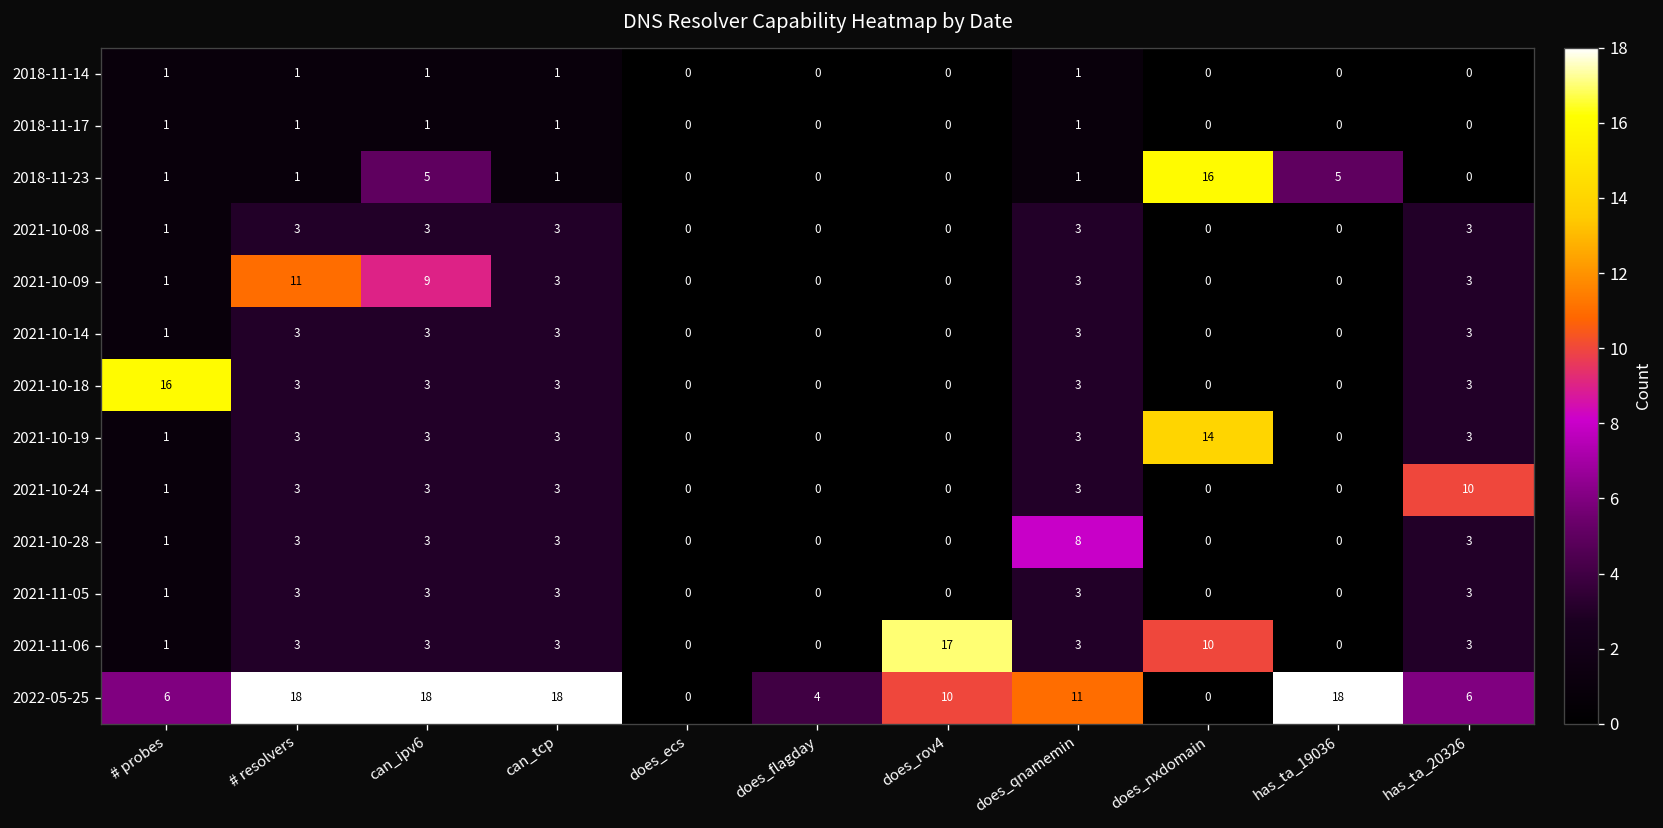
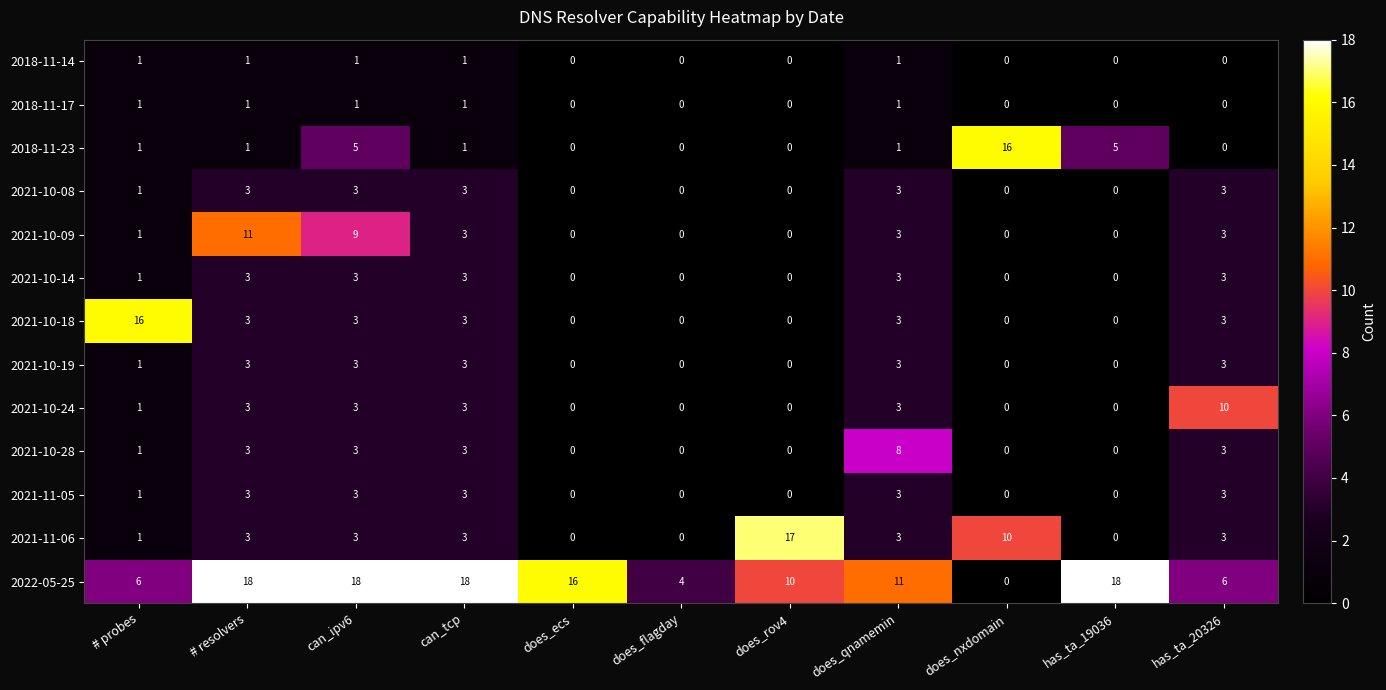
2021-10-19, does_nxdomain: 14 -> 0
2022-05-25, does_ecs: 0 -> 16
